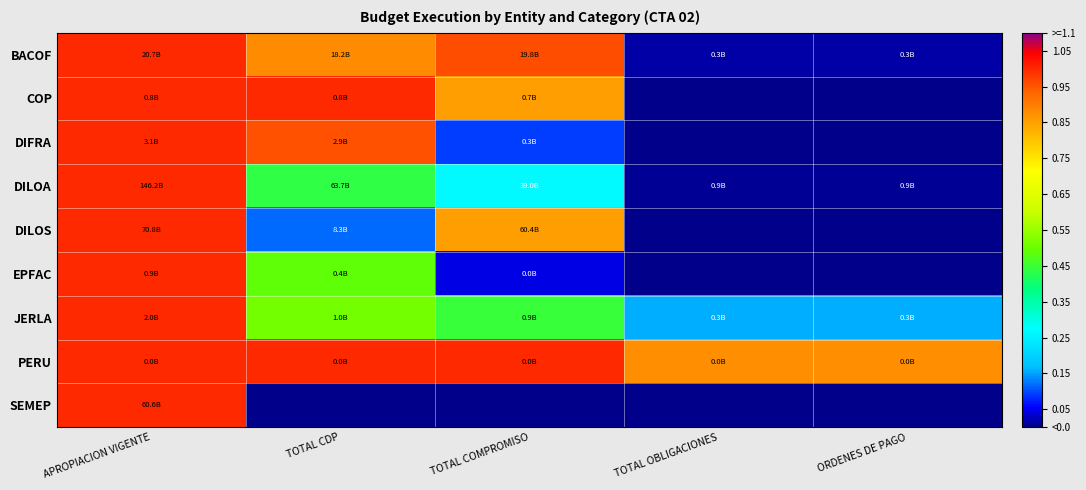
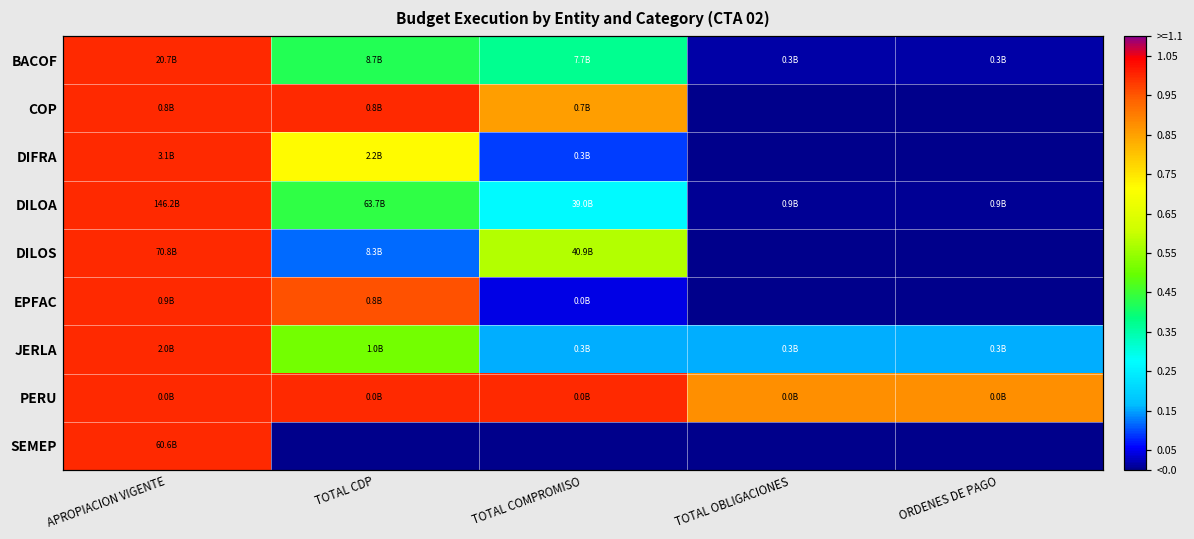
BACOF, TOTAL CDP: 18.2B -> 8.7B
BACOF, TOTAL COMPROMISO: 19.8B -> 7.7B
DIFRA, TOTAL CDP: 2.9B -> 2.2B
DILOS, TOTAL COMPROMISO: 60.4B -> 40.9B
EPFAC, TOTAL CDP: 0.4B -> 0.8B
JERLA, TOTAL COMPROMISO: 0.9B -> 0.3B
